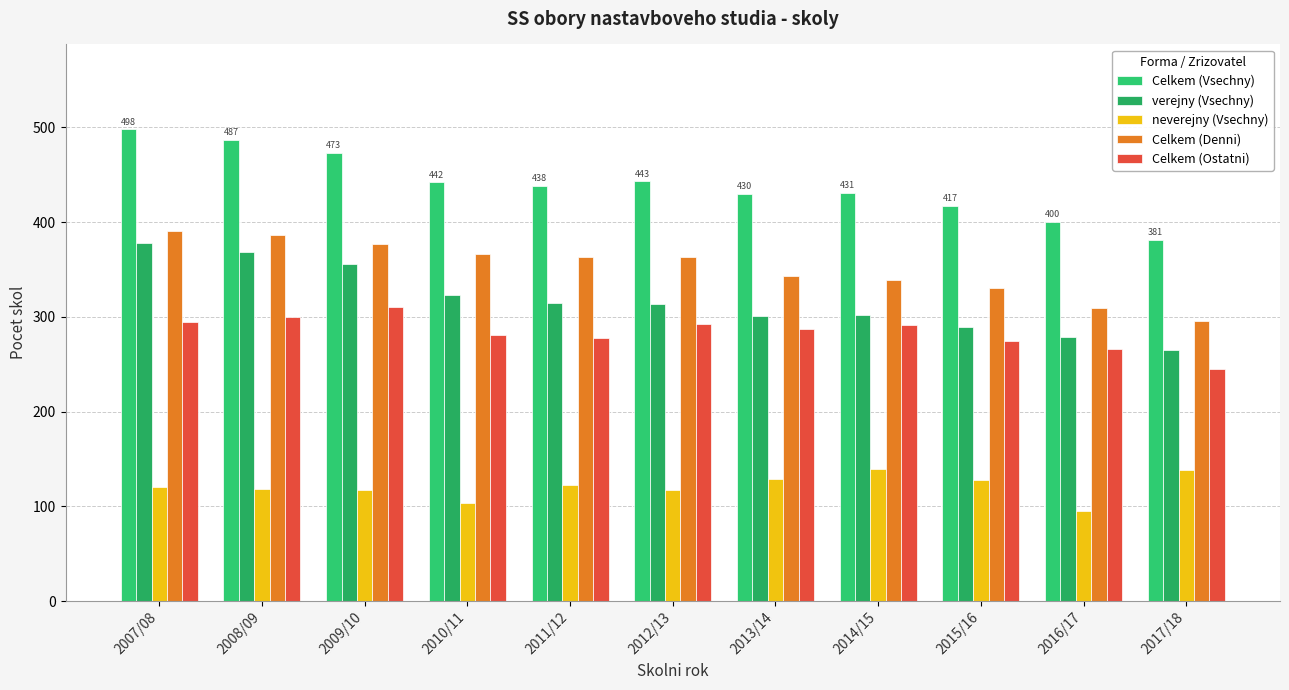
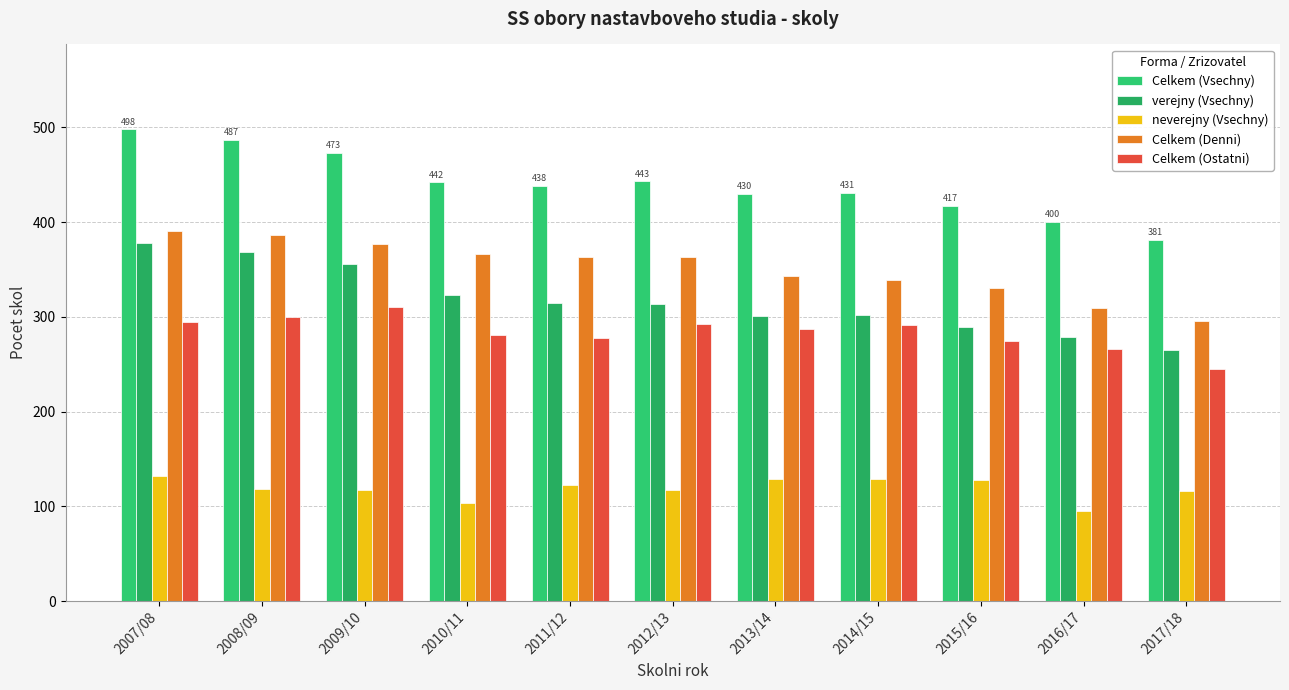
neverejny (Vsechny), 2007/08: 120 -> 130
neverejny (Vsechny), 2014/15: 140 -> 130
neverejny (Vsechny), 2017/18: 140 -> 120
